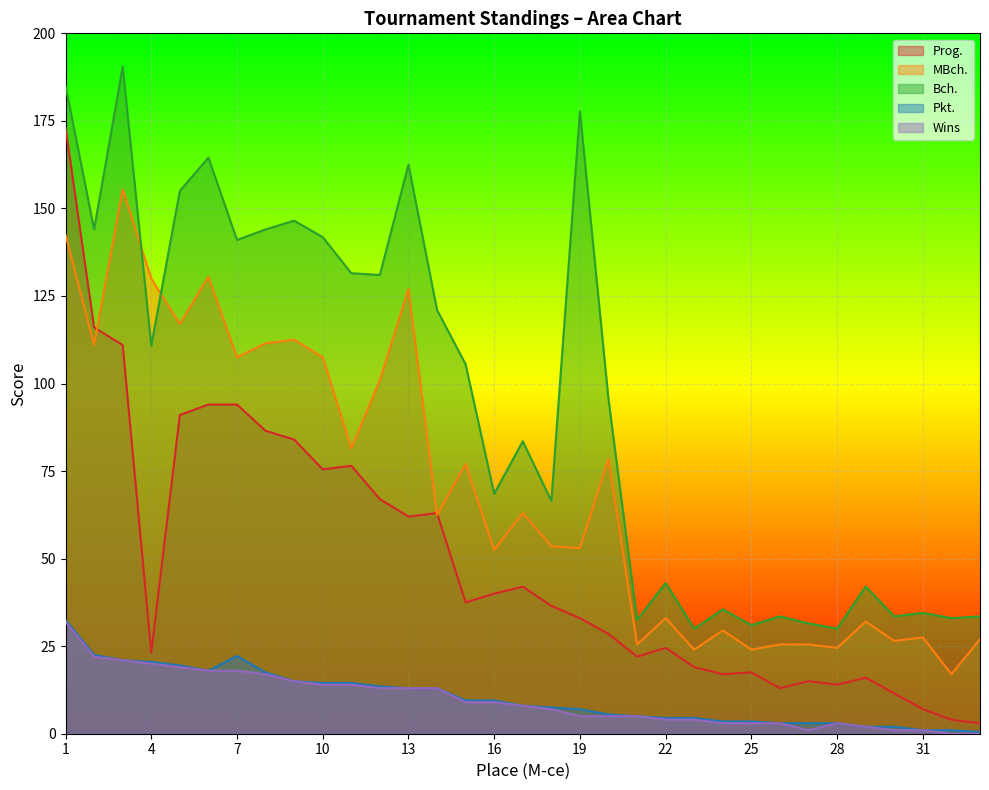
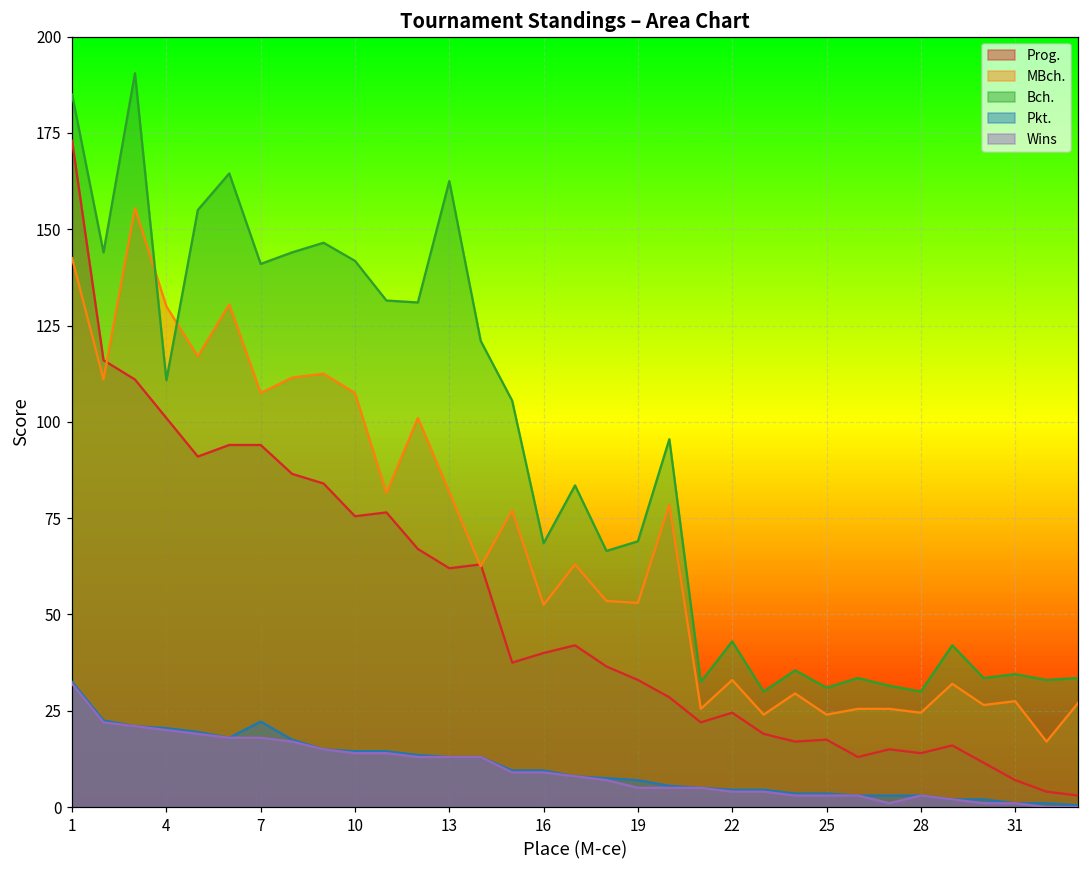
Prog., 4: 23 -> 101
MBch., 13: 127 -> 82
Bch., 19: 178 -> 69
